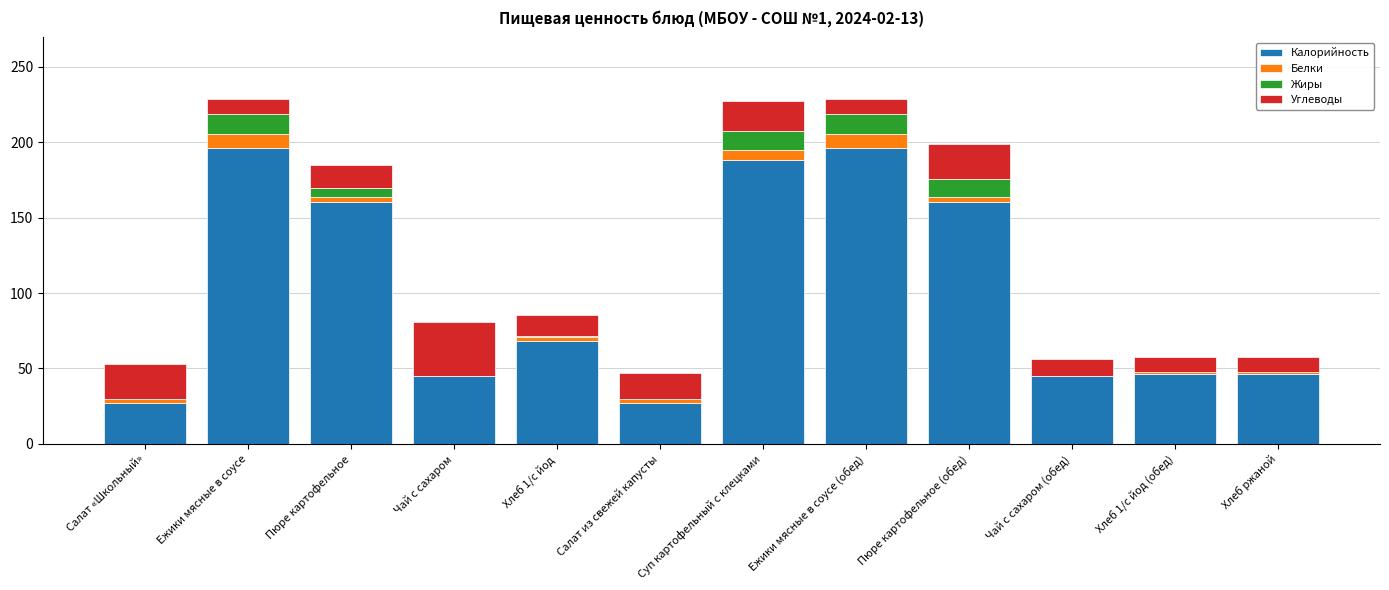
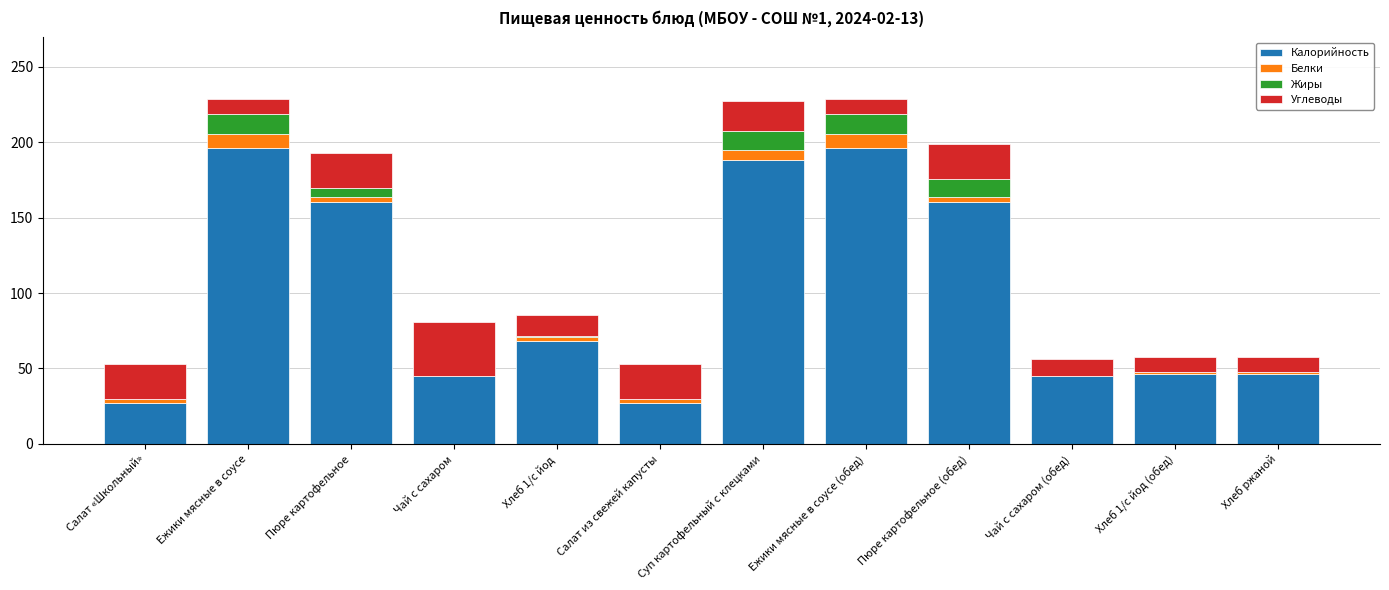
Углеводы, Пюре картофельное: 15 -> 23
Углеводы, Салат из свежей капусты: 17 -> 23
